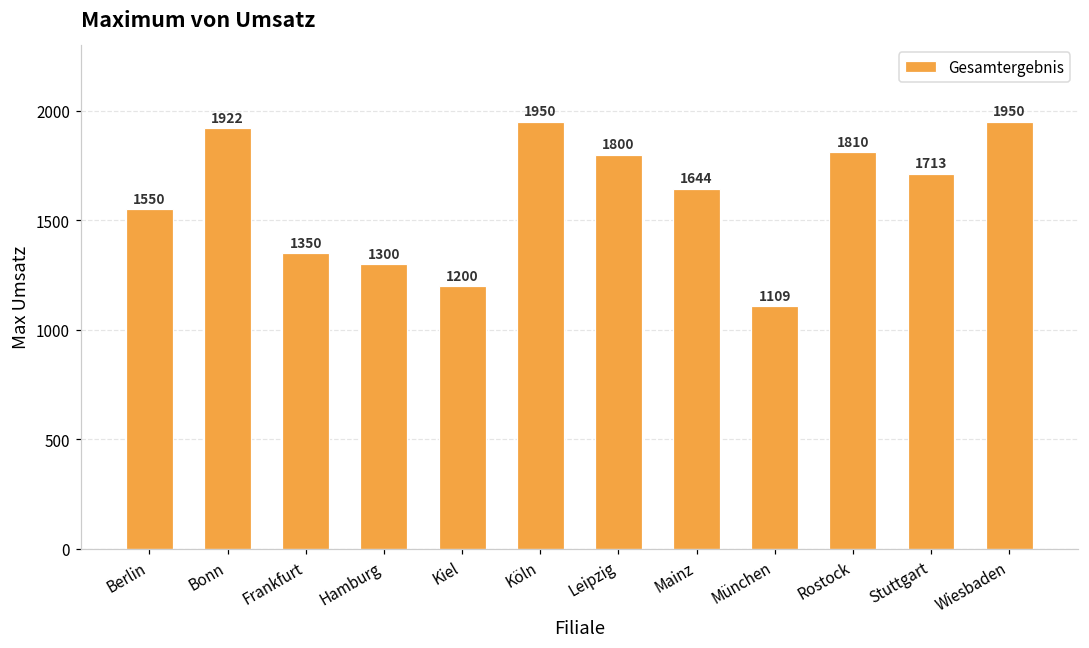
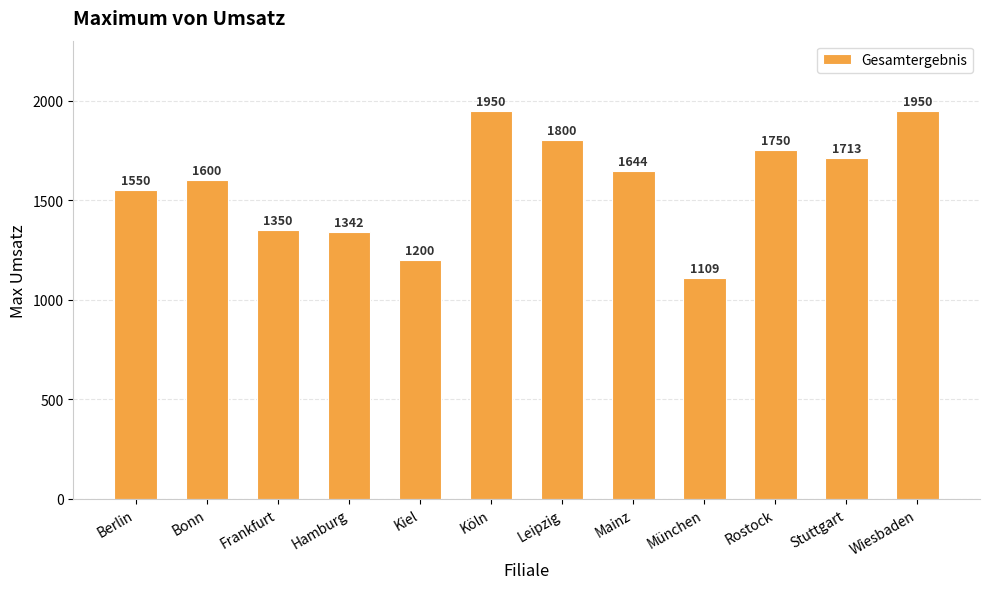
Bonn: 1922 -> 1600
Hamburg: 1300 -> 1342
Rostock: 1810 -> 1750
